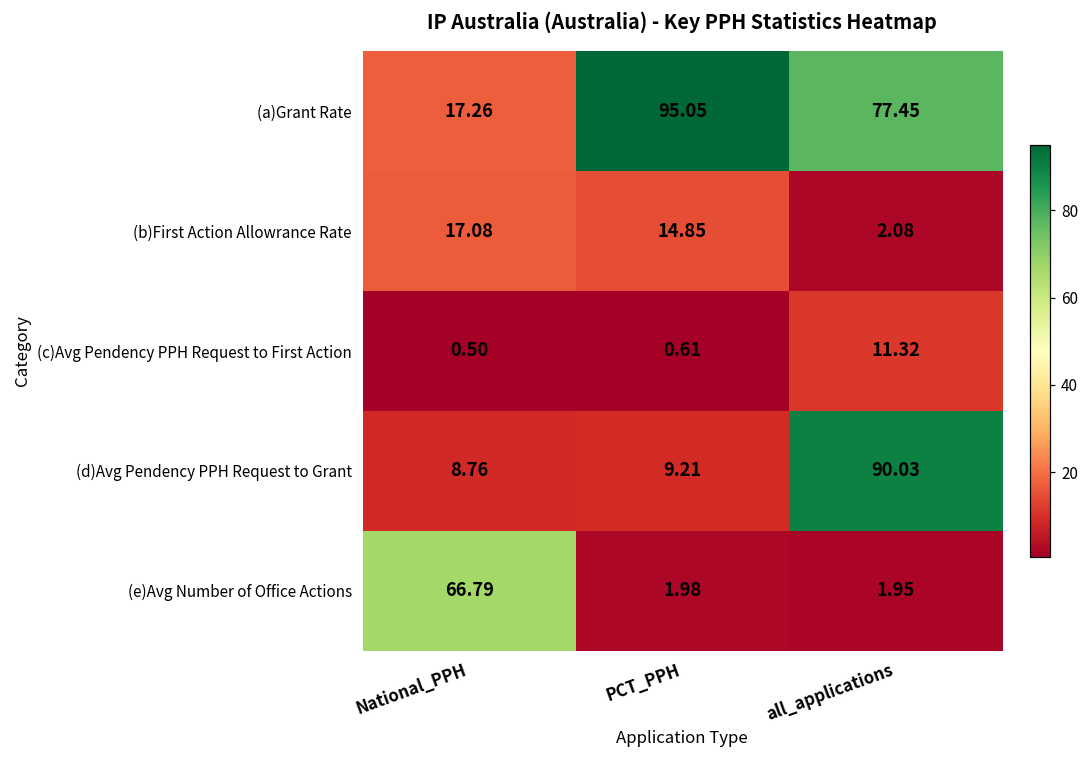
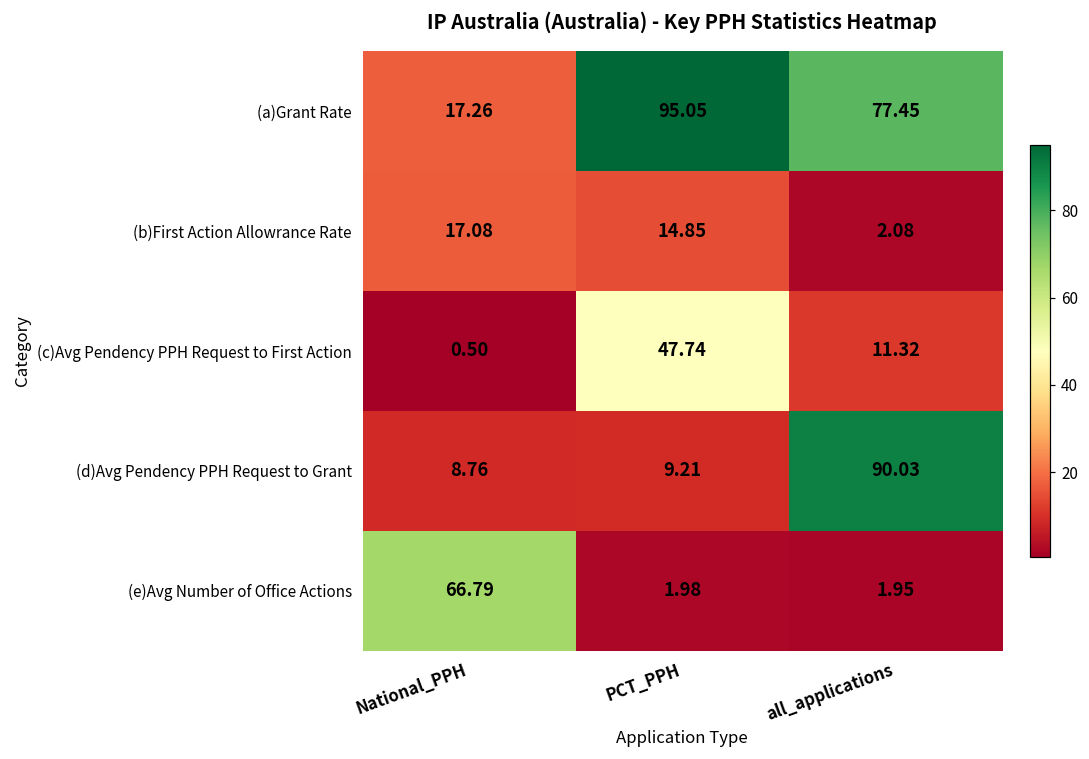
(c)Avg Pendency PPH Request to First Action, PCT_PPH: 0.61 -> 47.74
